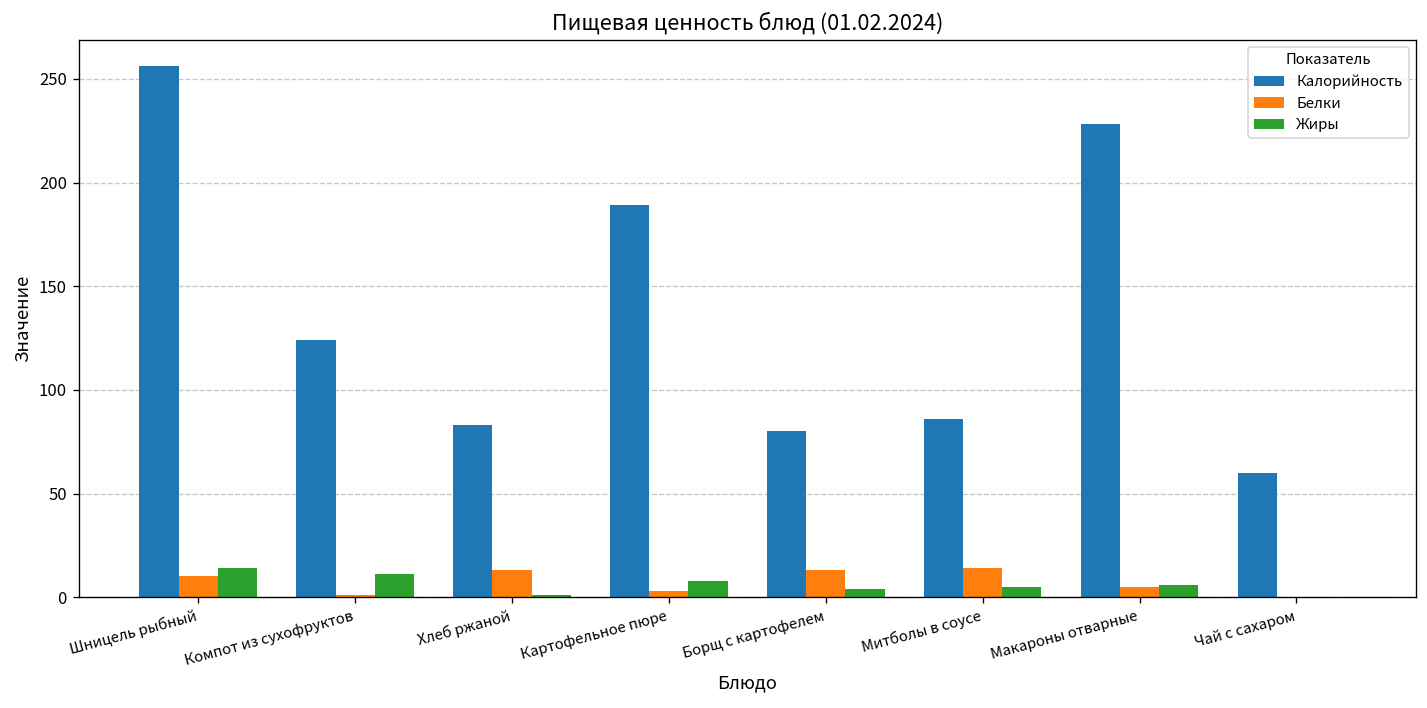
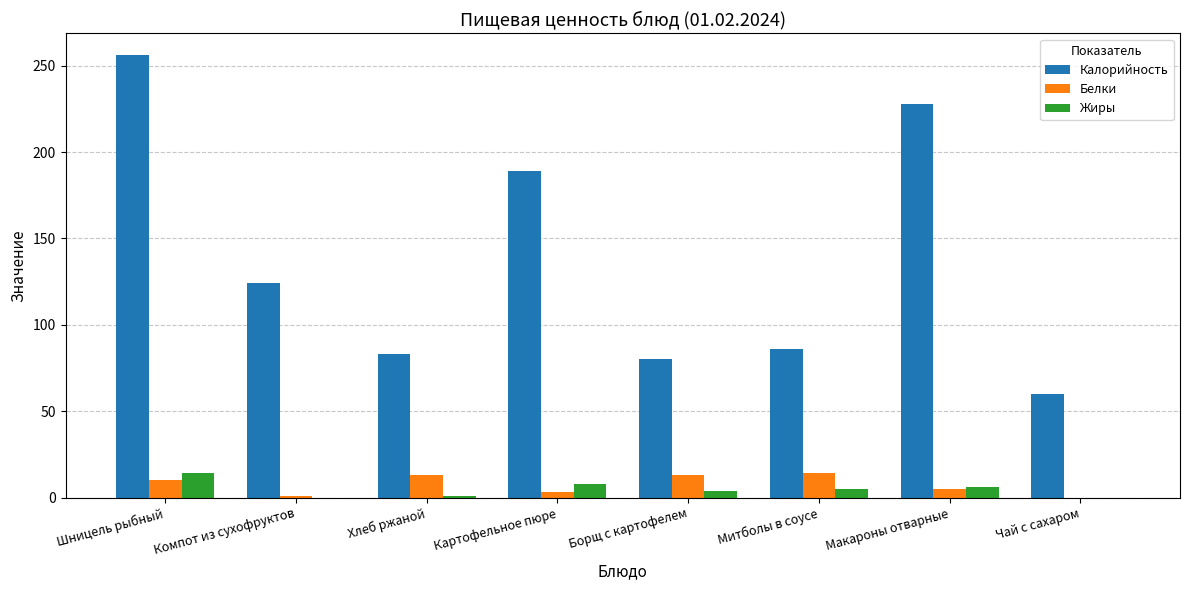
Жиры, Компот из сухофруктов: 11 -> 0
